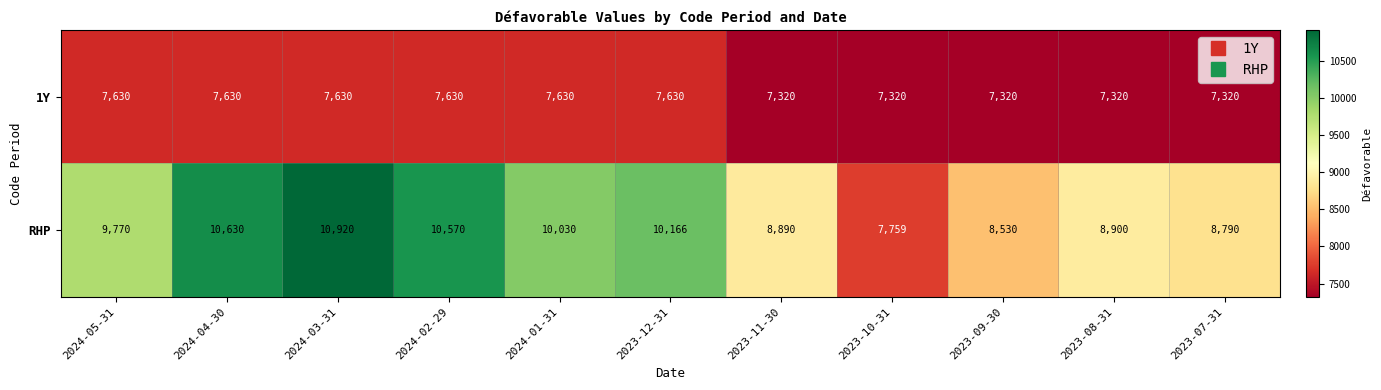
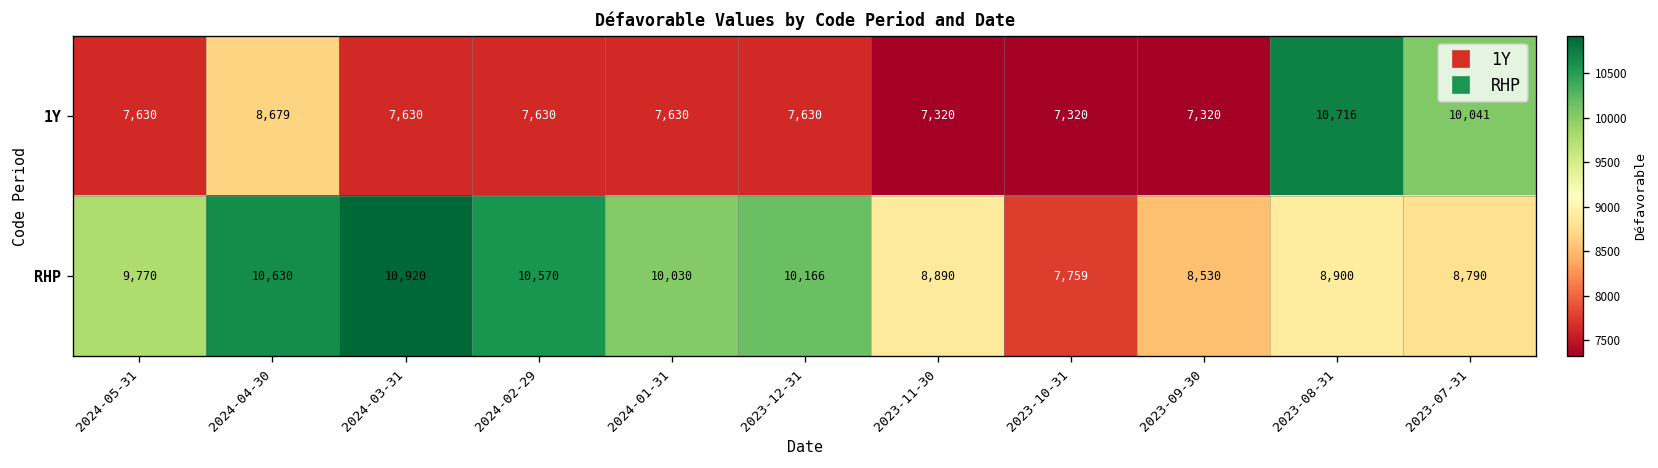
1Y, 2024-04-30: 7,630 -> 8,679
1Y, 2023-08-31: 7,320 -> 10,716
1Y, 2023-07-31: 7,320 -> 10,041
